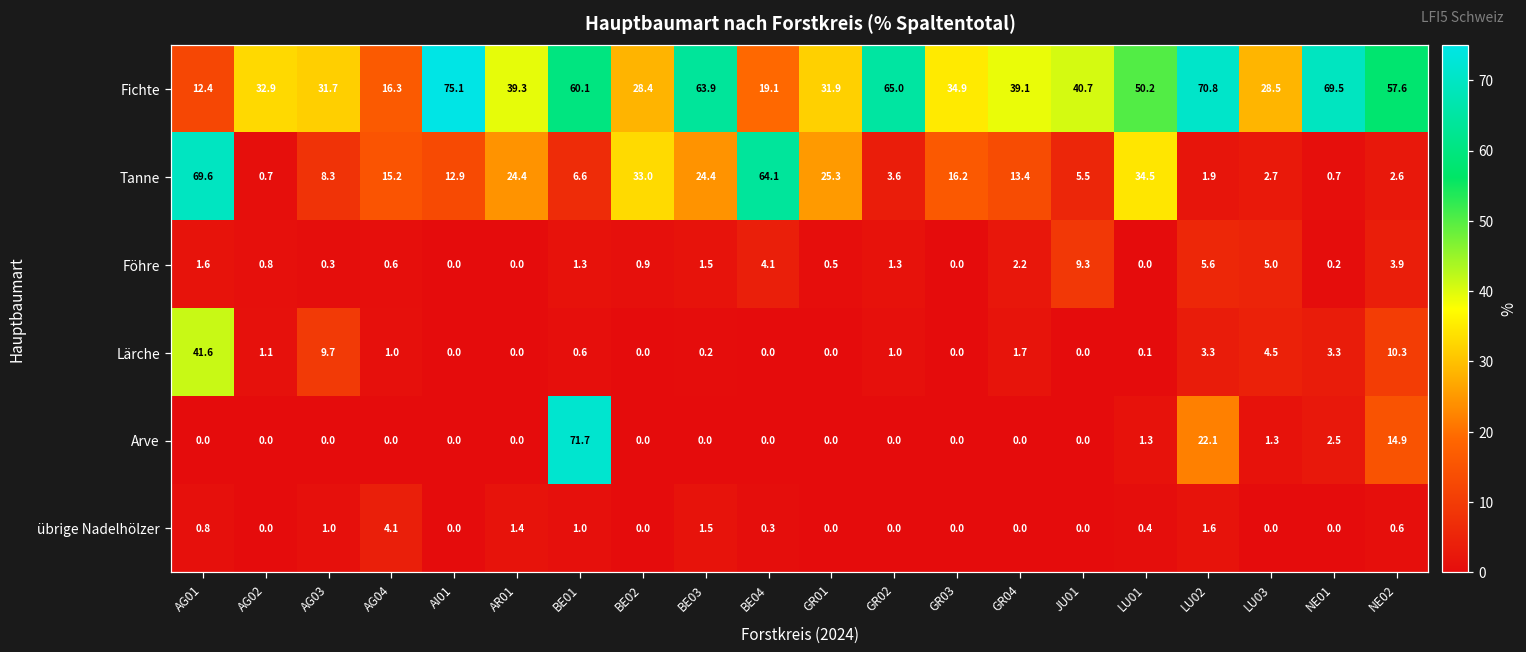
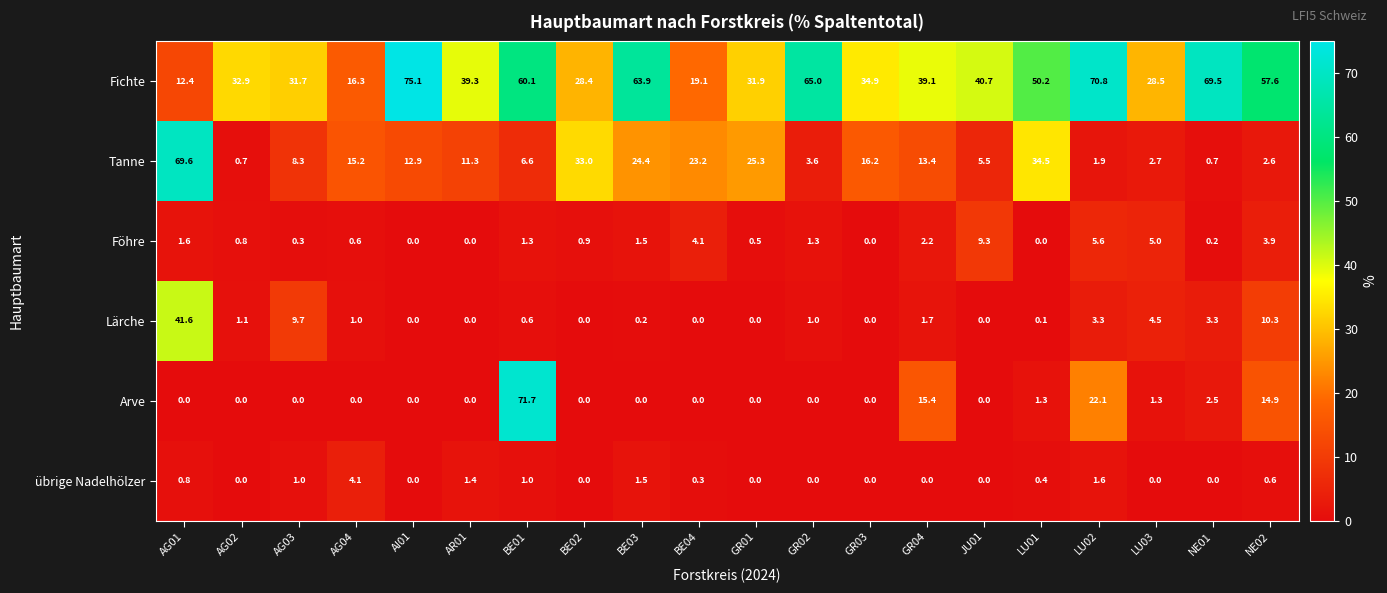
Tanne, AR01: 24.4 -> 11.3
Tanne, BE04: 64.1 -> 23.2
Arve, GR04: 0.0 -> 15.4
